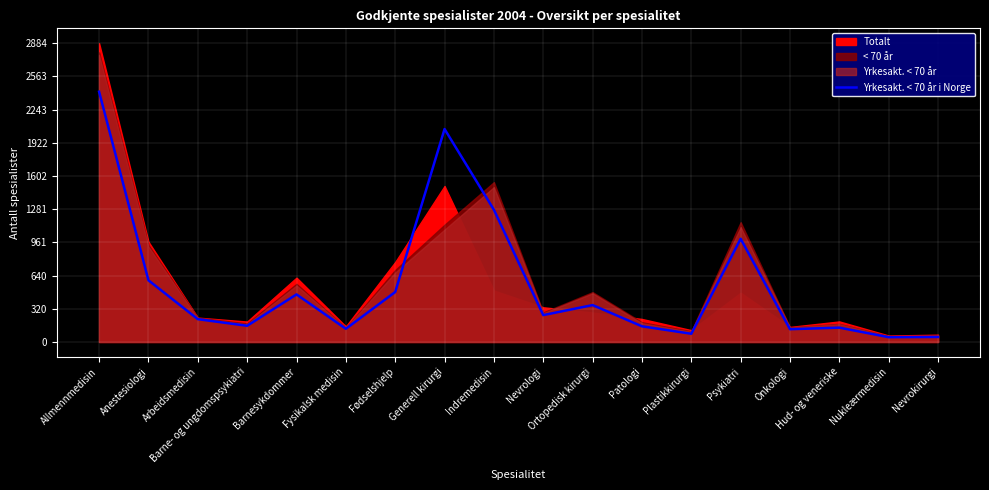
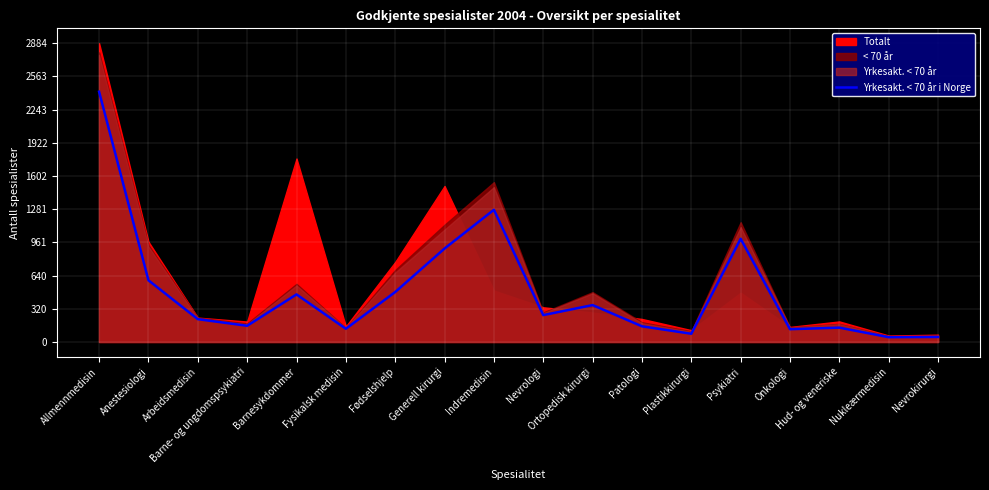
Totalt, Barnesykdommer: 620 -> 1770
Yrkesakt. < 70 år i Norge, Generell kirurgi: 2060 -> 900
